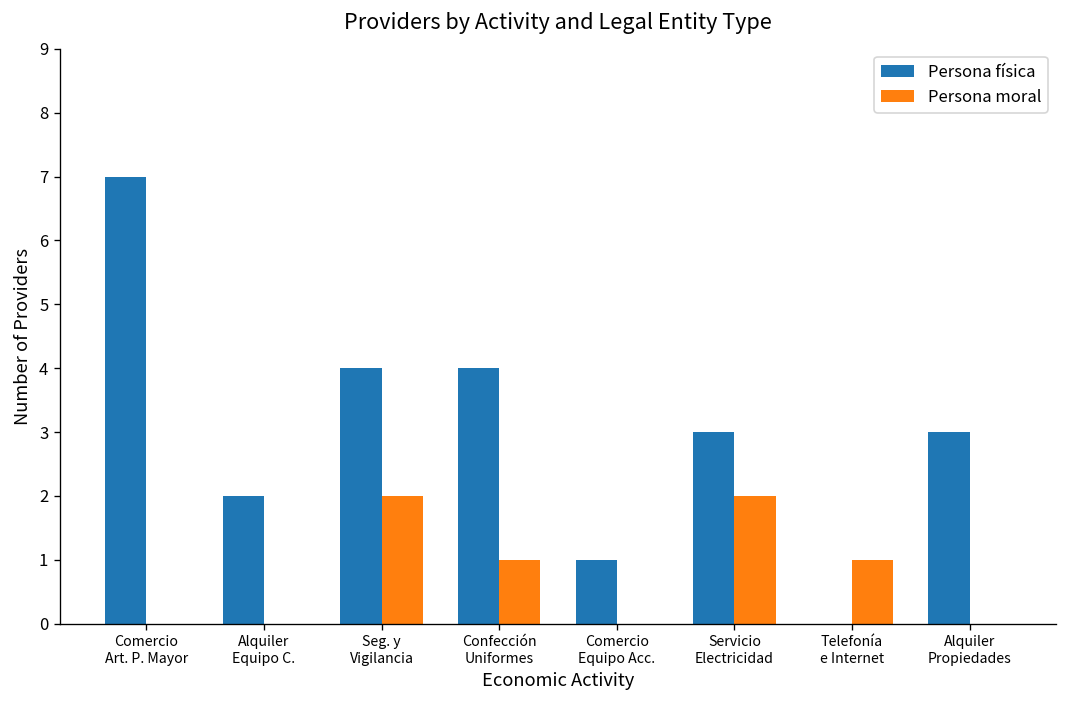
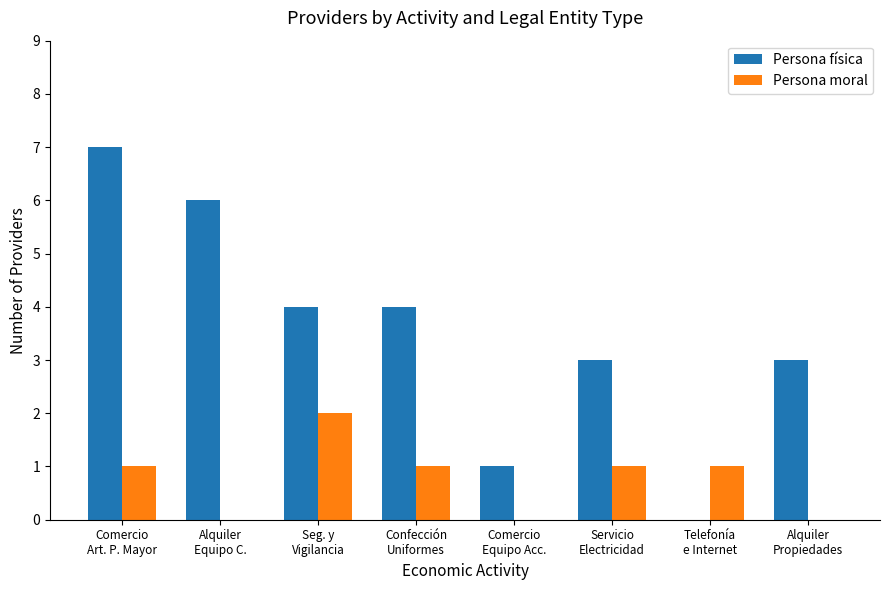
Persona moral, Comercio Art. P. Mayor: 0 -> 1
Persona física, Alquiler Equipo C.: 2 -> 6
Persona moral, Servicio Electricidad: 2 -> 1
